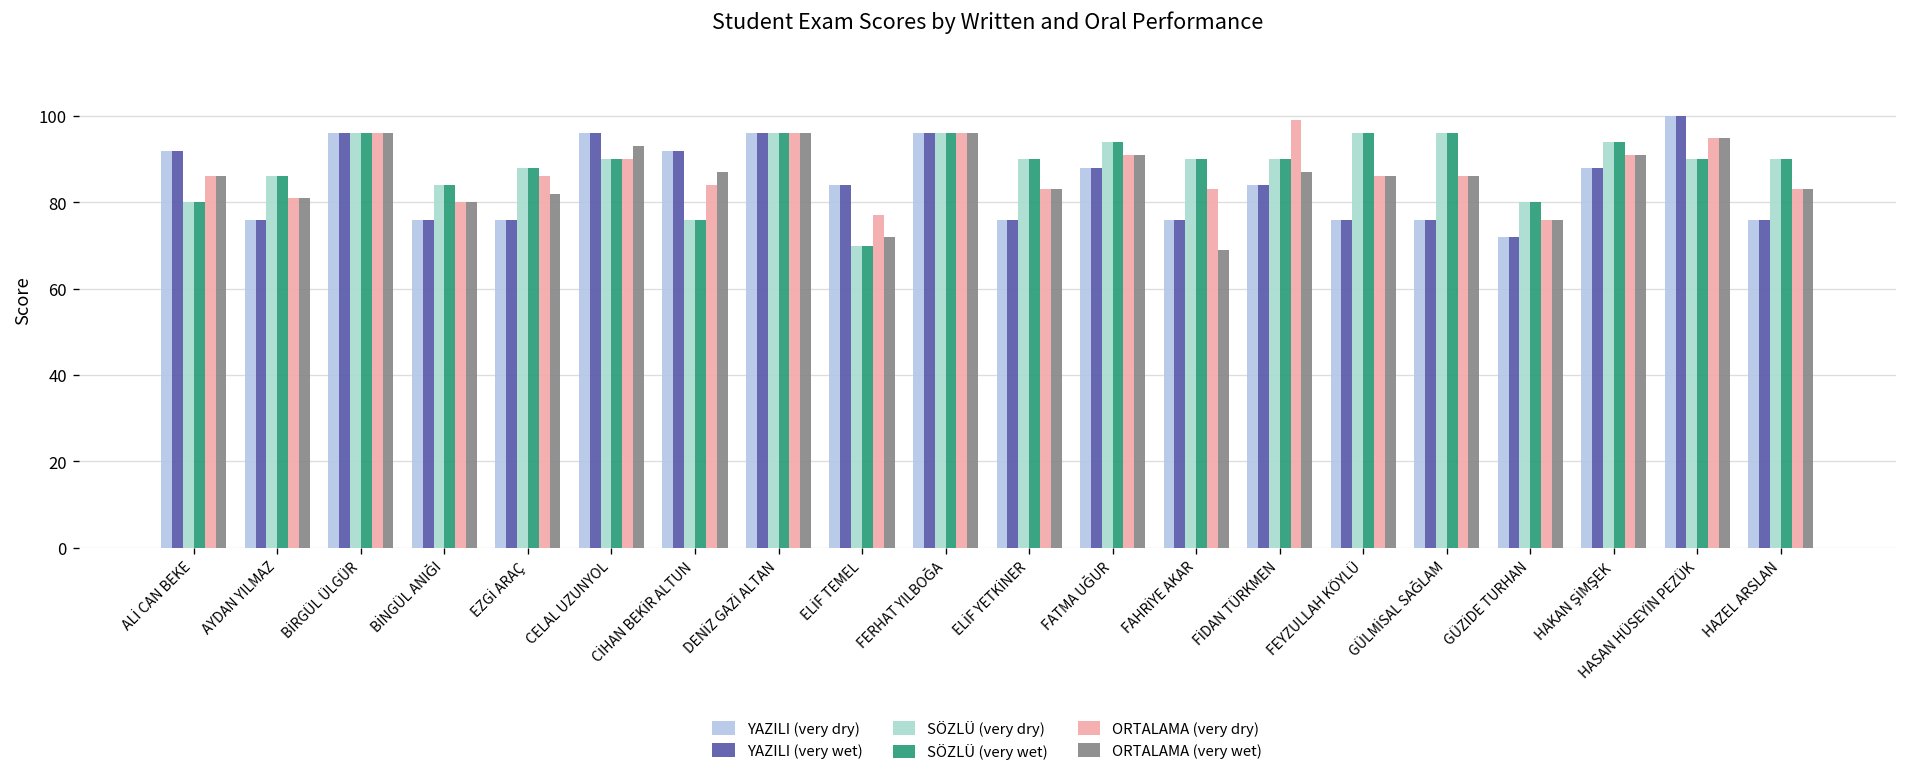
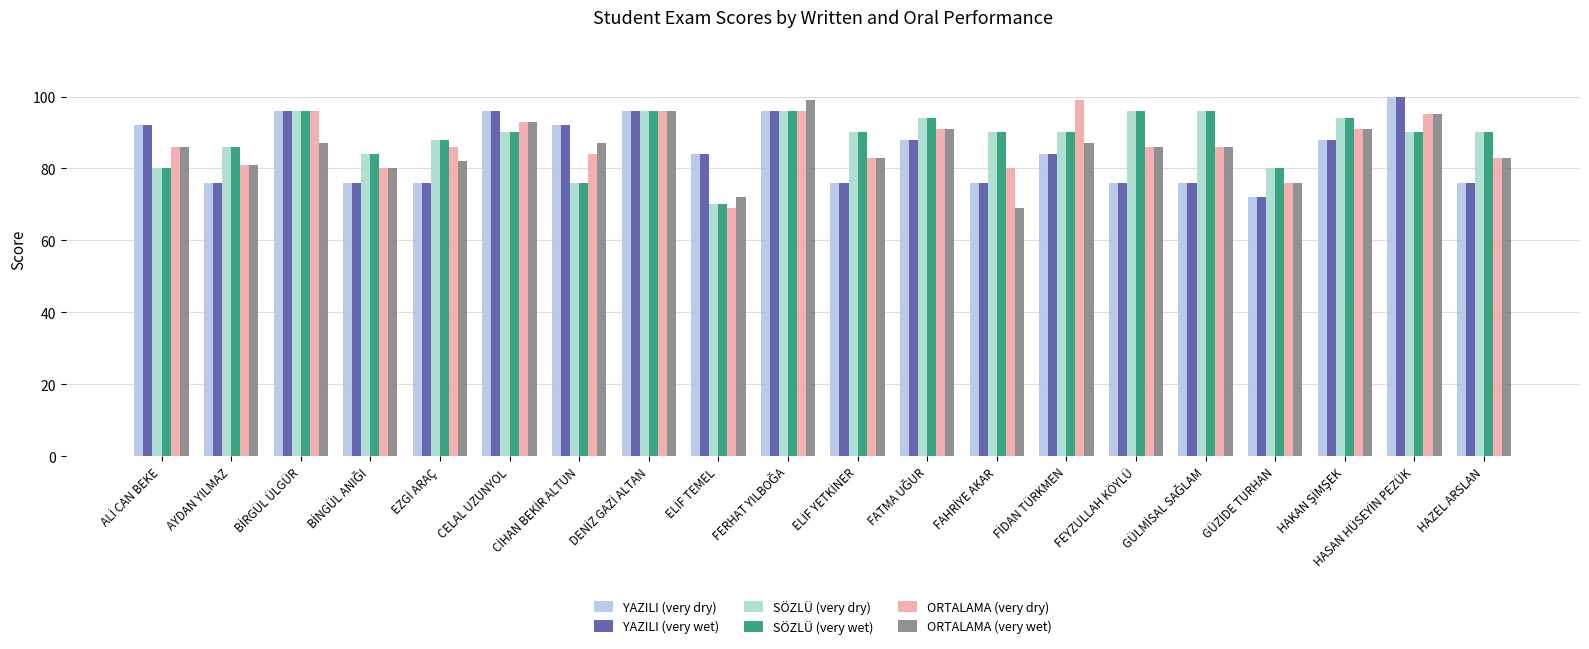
ORTALAMA (very wet), BİRGÜL ÜLGÜR: 96 -> 87
ORTALAMA (very dry), CELAL UZUNYOL: 90 -> 93
ORTALAMA (very dry), ELİF TEMEL: 77 -> 69
ORTALAMA (very wet), FERHAT YILBOĞA: 96 -> 99
ORTALAMA (very dry), FAHRİYE AKAR: 83 -> 80
